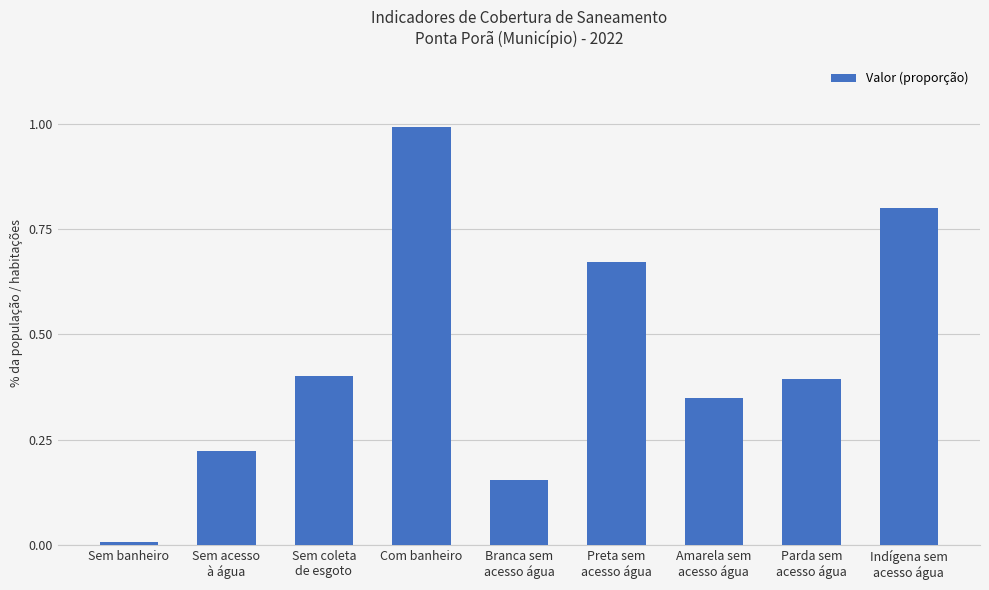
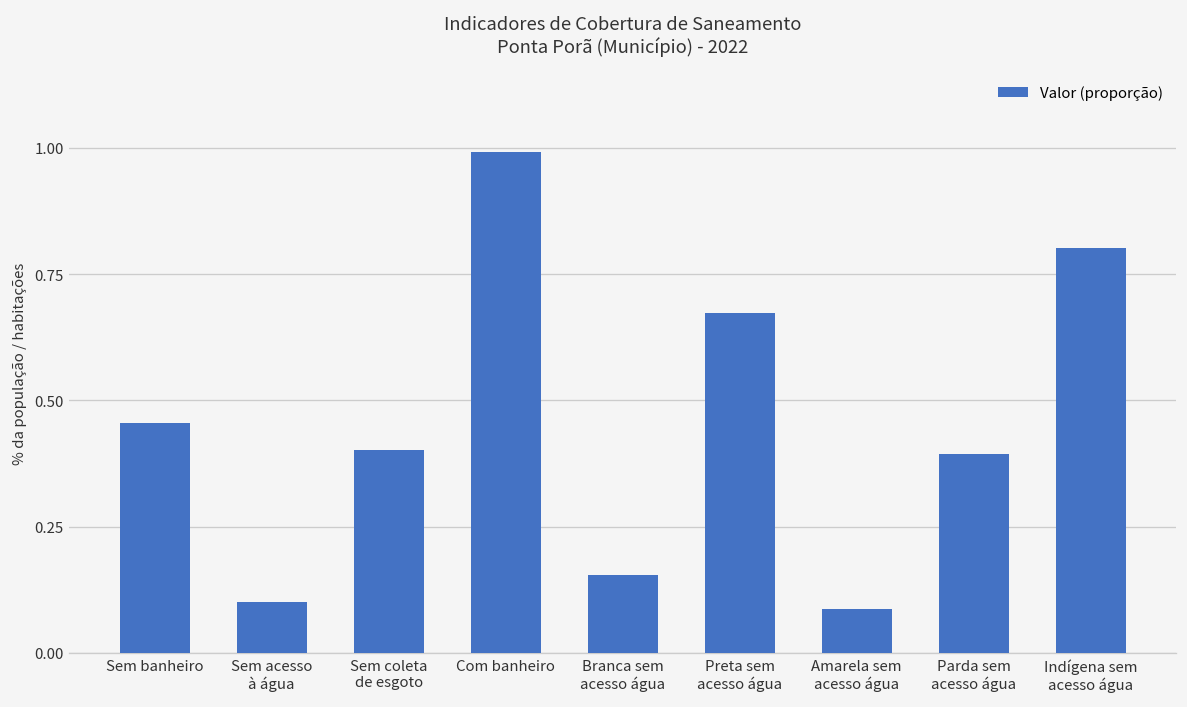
Sem banheiro: 0.01 -> 0.46
Sem acesso à água: 0.22 -> 0.10
Amarela sem acesso água: 0.35 -> 0.09
